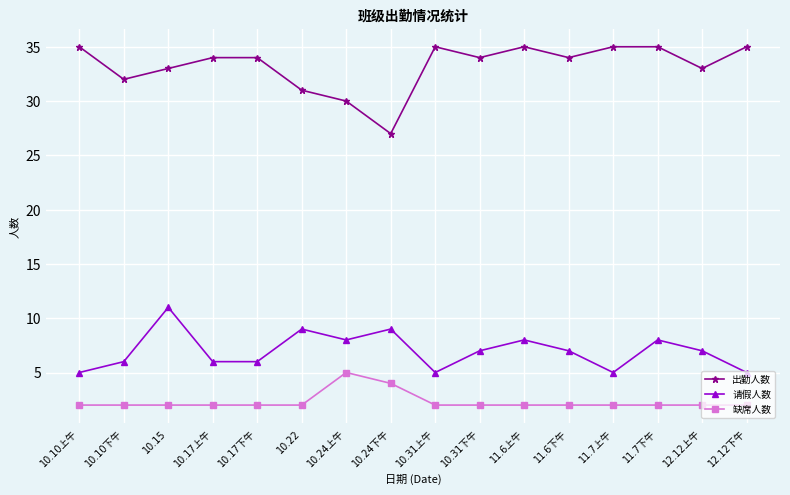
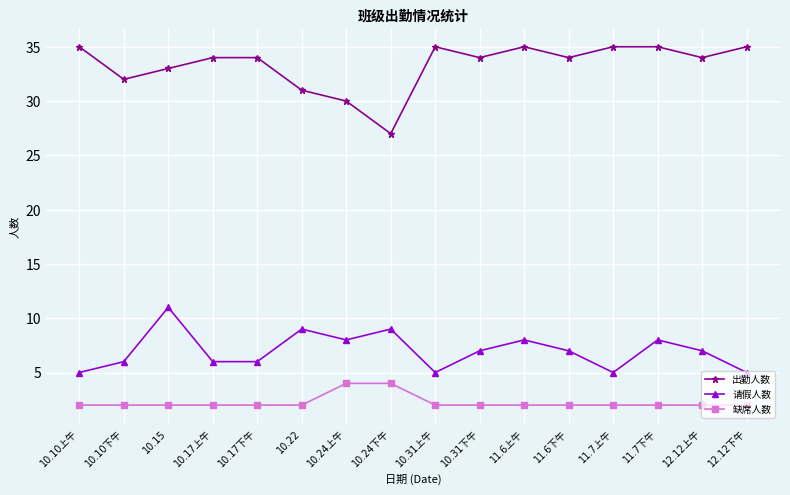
缺席人数, 10.24上午: 5 -> 4
出勤人数, 12.12上午: 33 -> 34
